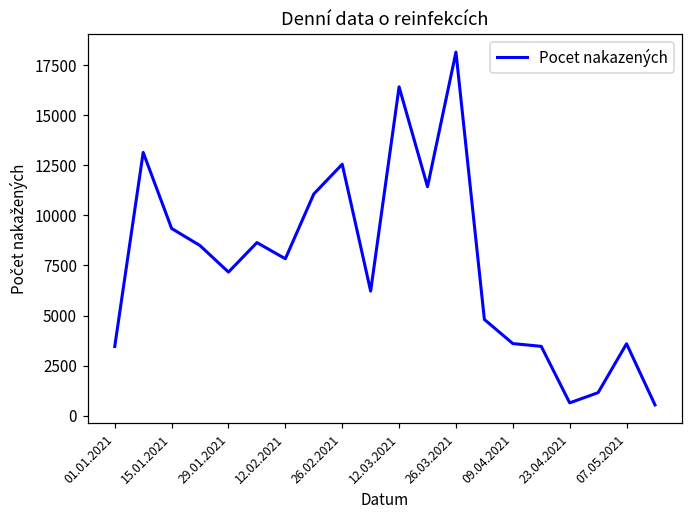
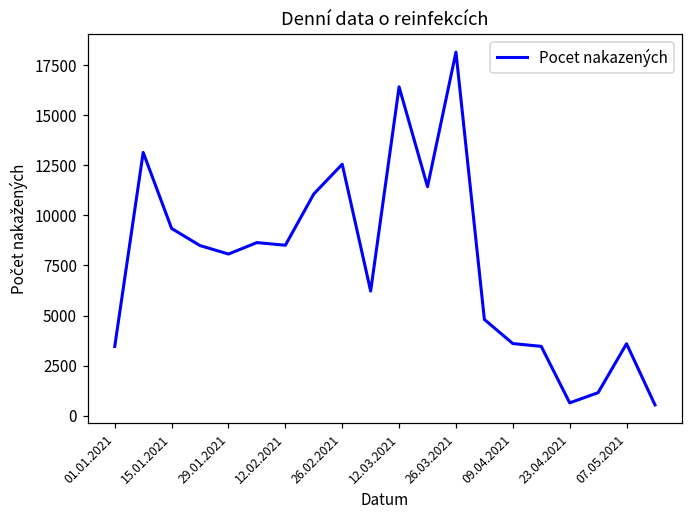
29.01.2021: 7200 -> 8100
12.02.2021: 7800 -> 8500
